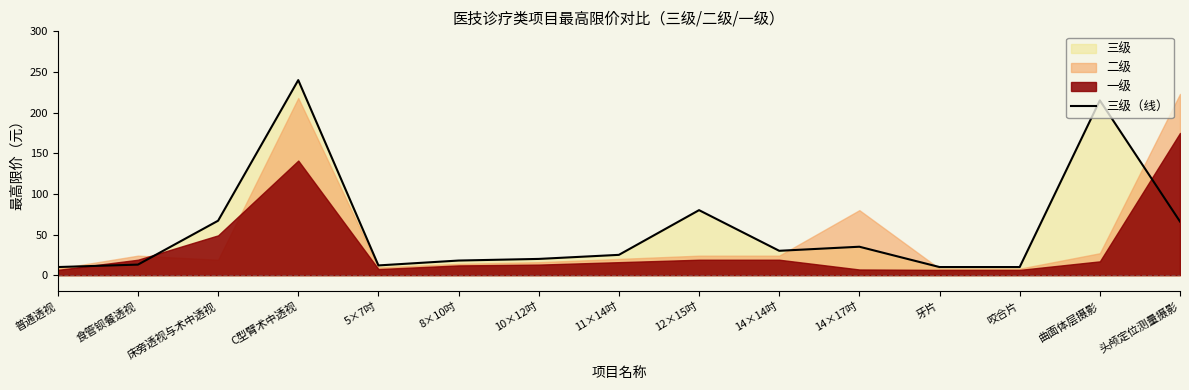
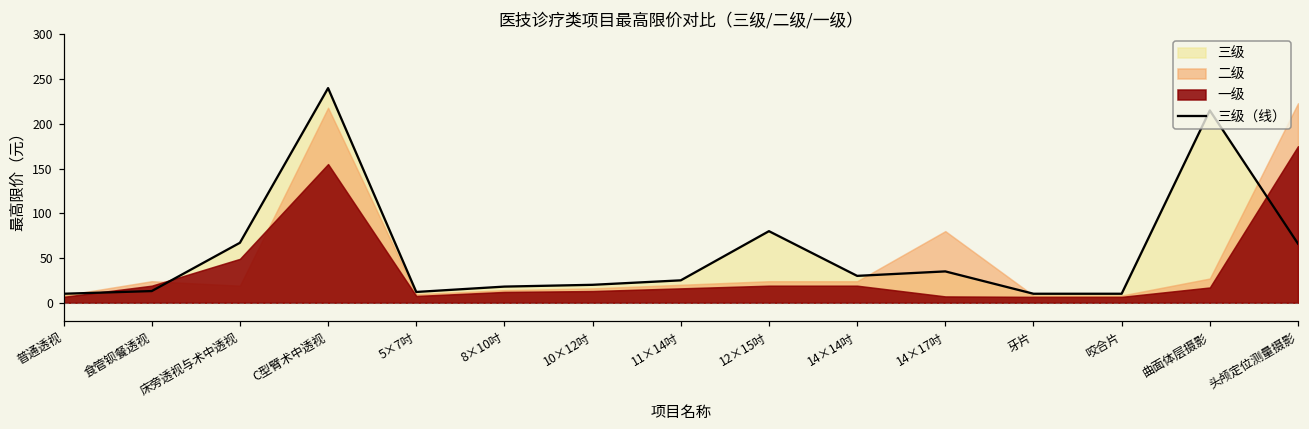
一级, C型臂术中透视: 140 -> 160
